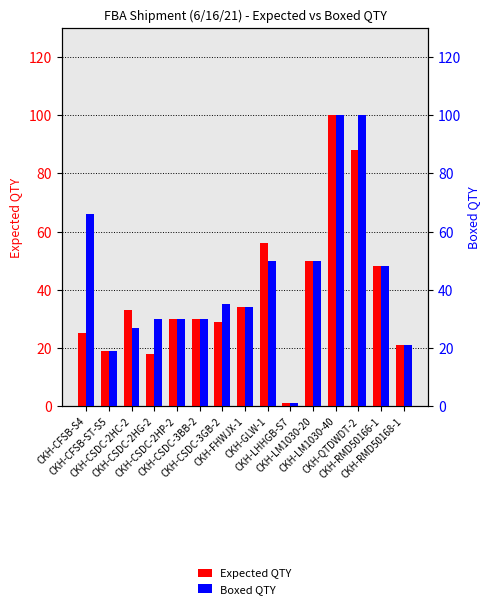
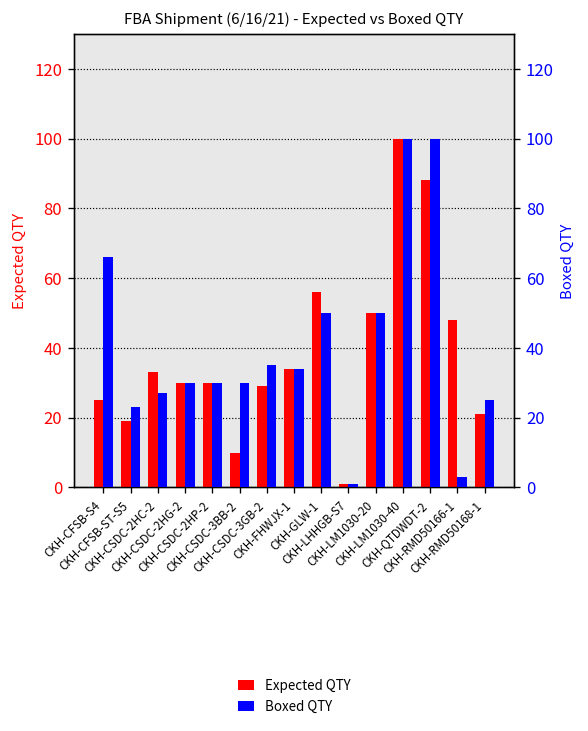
Expected QTY, CKH-CSDC-2HG-2: 18 -> 30
Expected QTY, CKH-CSDC-3BB-2: 30 -> 10
Boxed QTY, CKH-CFSB-ST-S5: 19 -> 23
Boxed QTY, CKH-RMD50166-1: 48 -> 3
Boxed QTY, CKH-RMD50168-1: 21 -> 25
